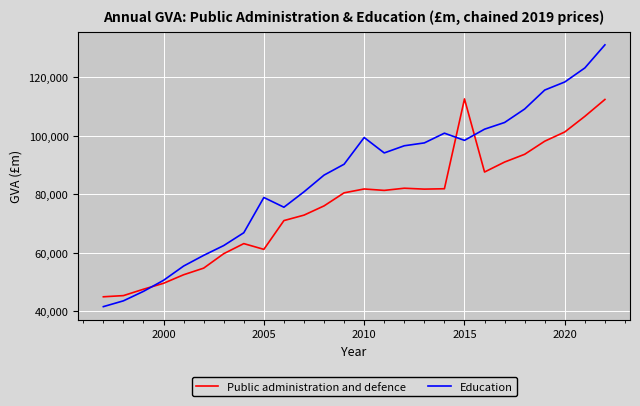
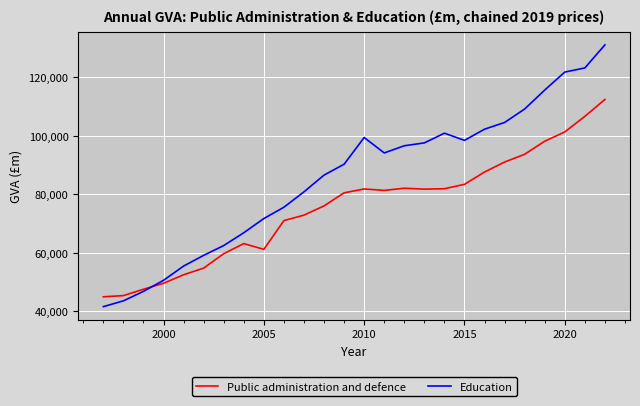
Education, 2005: 79,000 -> 72,000
Public administration and defence, 2015: 113,000 -> 83,000
Education, 2020: 118,000 -> 122,000
